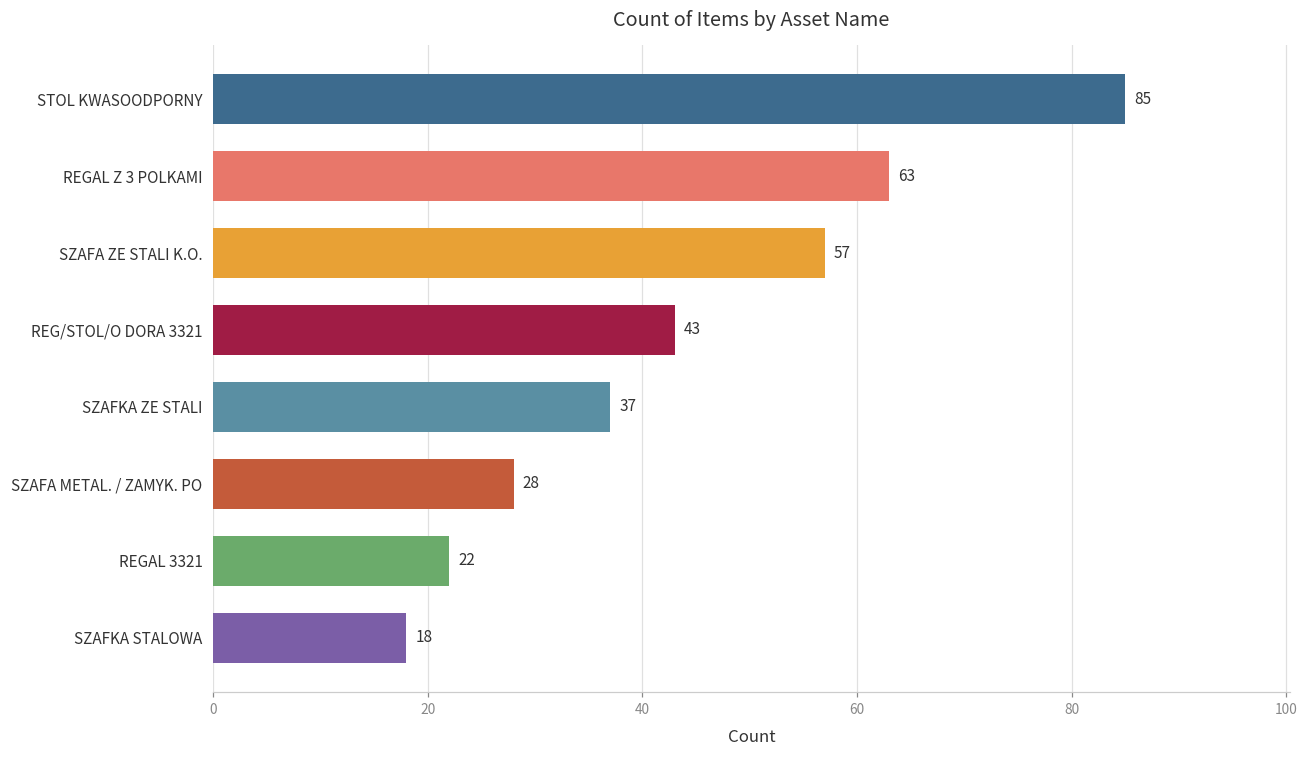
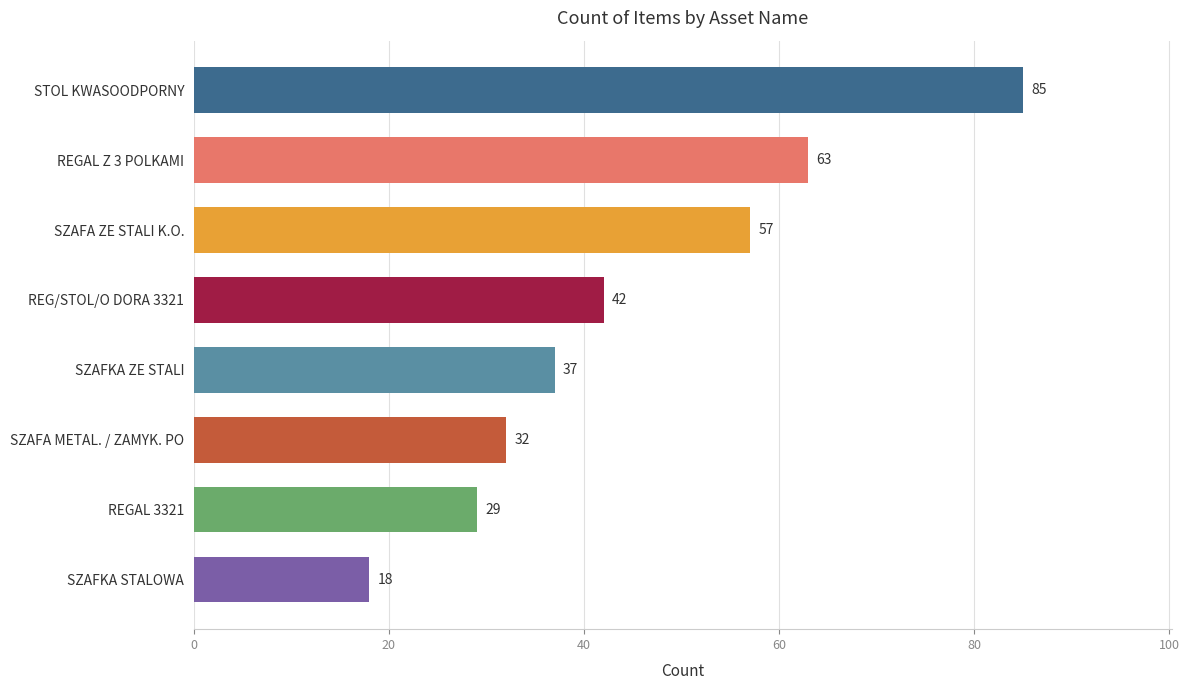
REG/STOL/O DORA 3321: 43 -> 42
SZAFA METAL. / ZAMYK. PO: 28 -> 32
REGAL 3321: 22 -> 29
